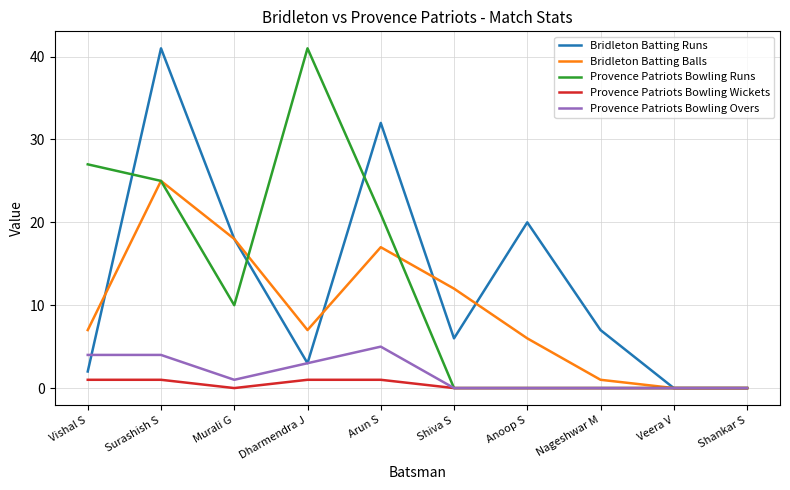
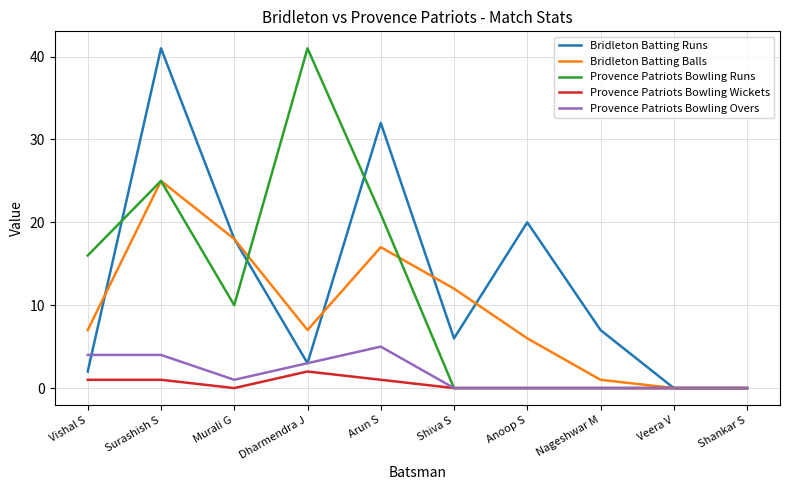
Provence Patriots Bowling Runs, Vishal S: 27 -> 16
Provence Patriots Bowling Wickets, Dharmendra J: 1 -> 2
